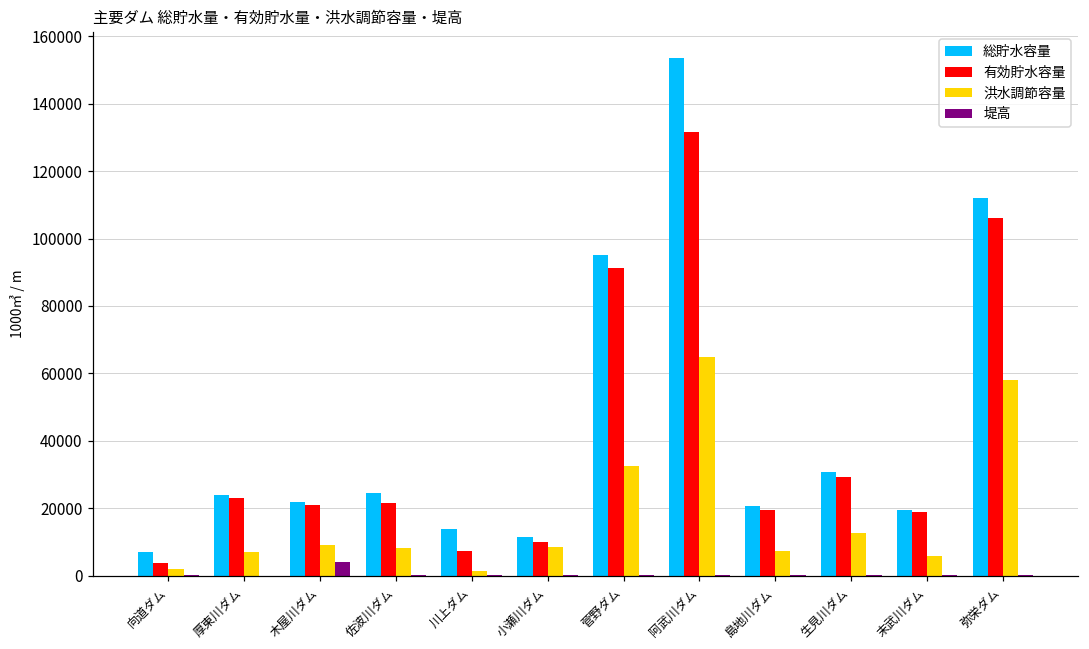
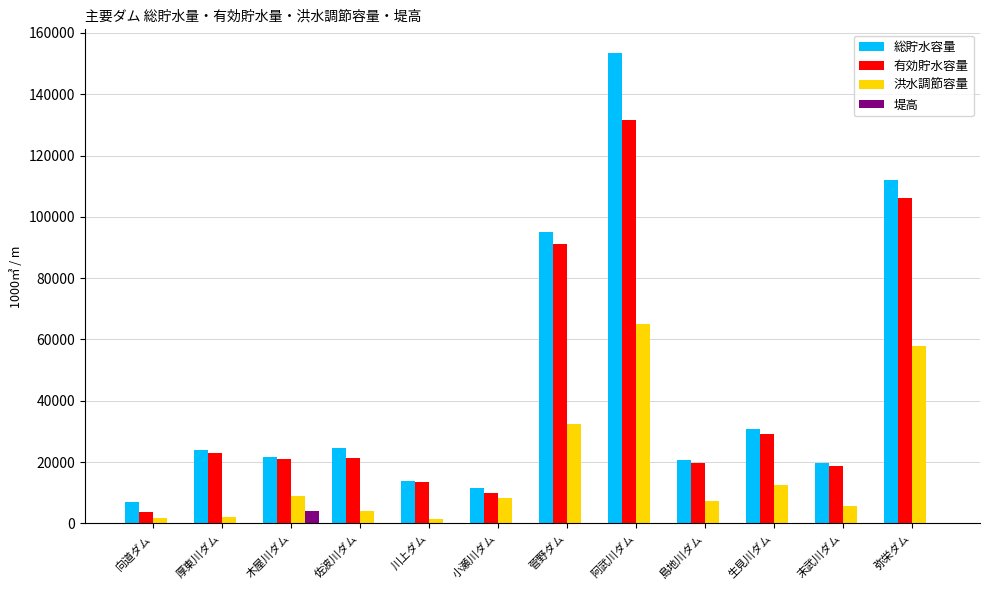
洪水調節容量, 厚東川ダム: 7000 -> 2000
洪水調節容量, 佐波川ダム: 8000 -> 4000
有効貯水容量, 川上ダム: 7000 -> 14000
